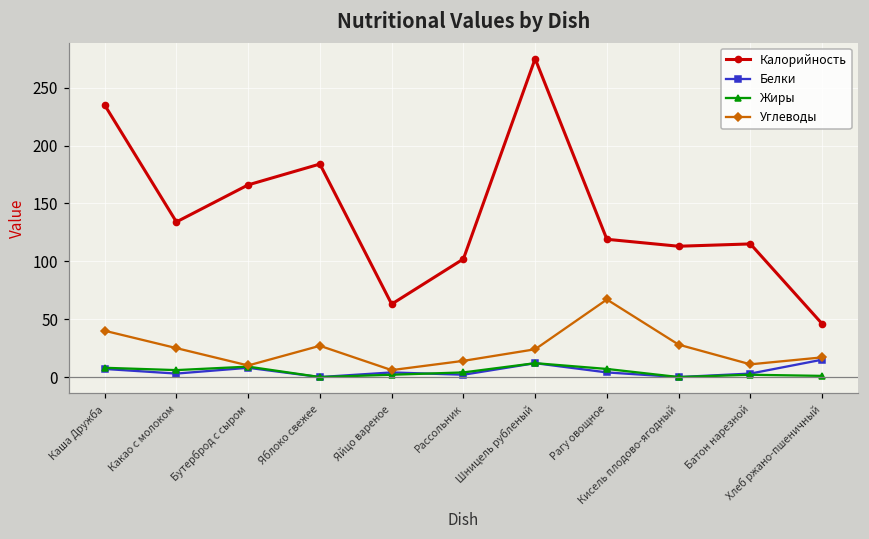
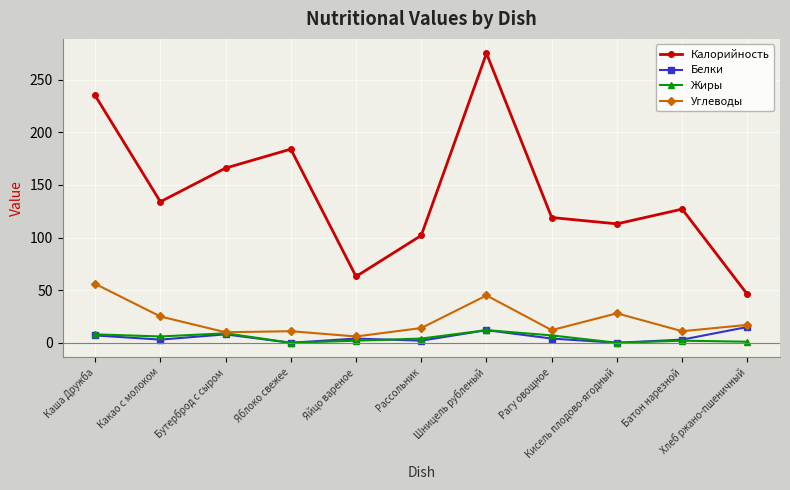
Углеводы, Каша Дружба: 40 -> 56
Углеводы, Яблоко свежее: 27 -> 11
Углеводы, Шницель рубленый: 24 -> 45
Углеводы, Рагу овощное: 67 -> 12
Калорийность, Батон нарезной: 115 -> 127
